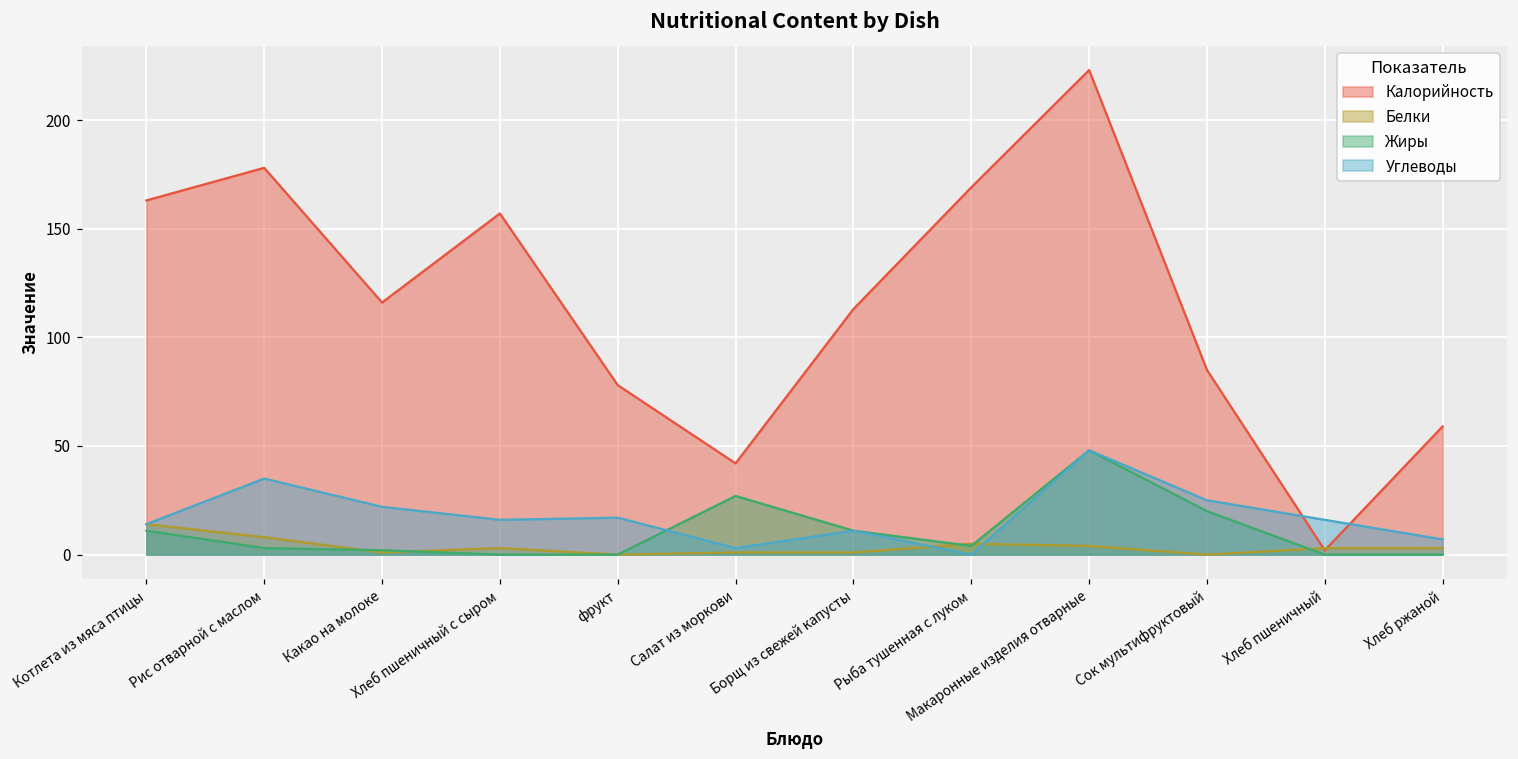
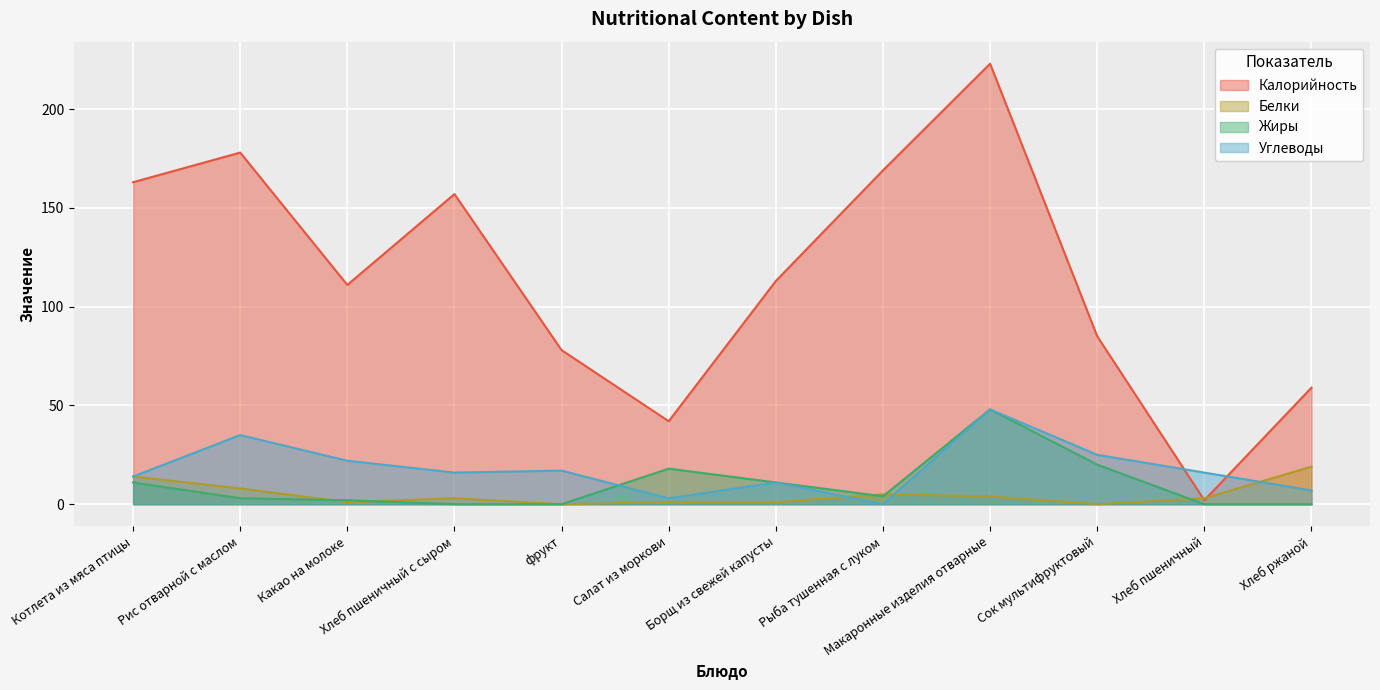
Калорийность, Какао на молоке: 116 -> 111
Жиры, Салат из моркови: 27 -> 18
Белки, Хлеб ржаной: 3 -> 19
